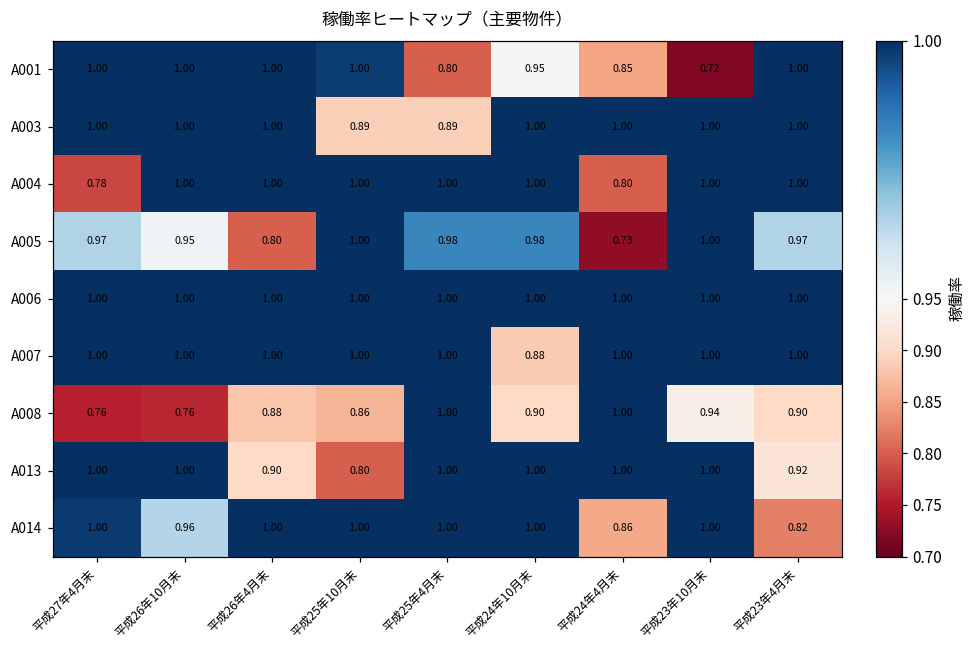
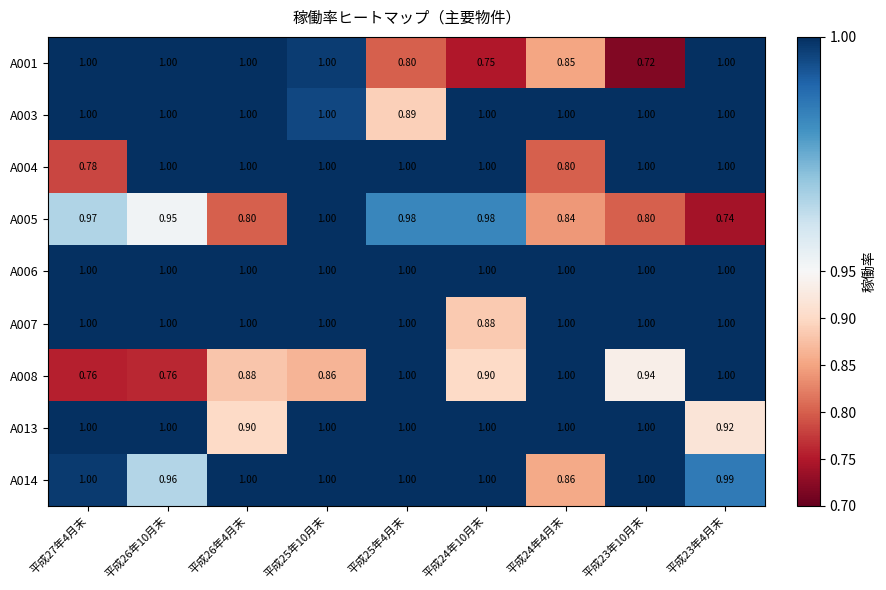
A001, 平成24年10月末: 0.95 -> 0.75
A003, 平成25年10月末: 0.89 -> 1.00
A005, 平成24年4月末: 0.73 -> 0.84
A005, 平成23年10月末: 1.00 -> 0.80
A005, 平成23年4月末: 0.97 -> 0.74
A008, 平成23年4月末: 0.90 -> 1.00
A013, 平成25年10月末: 0.80 -> 1.00
A014, 平成23年4月末: 0.82 -> 0.99
